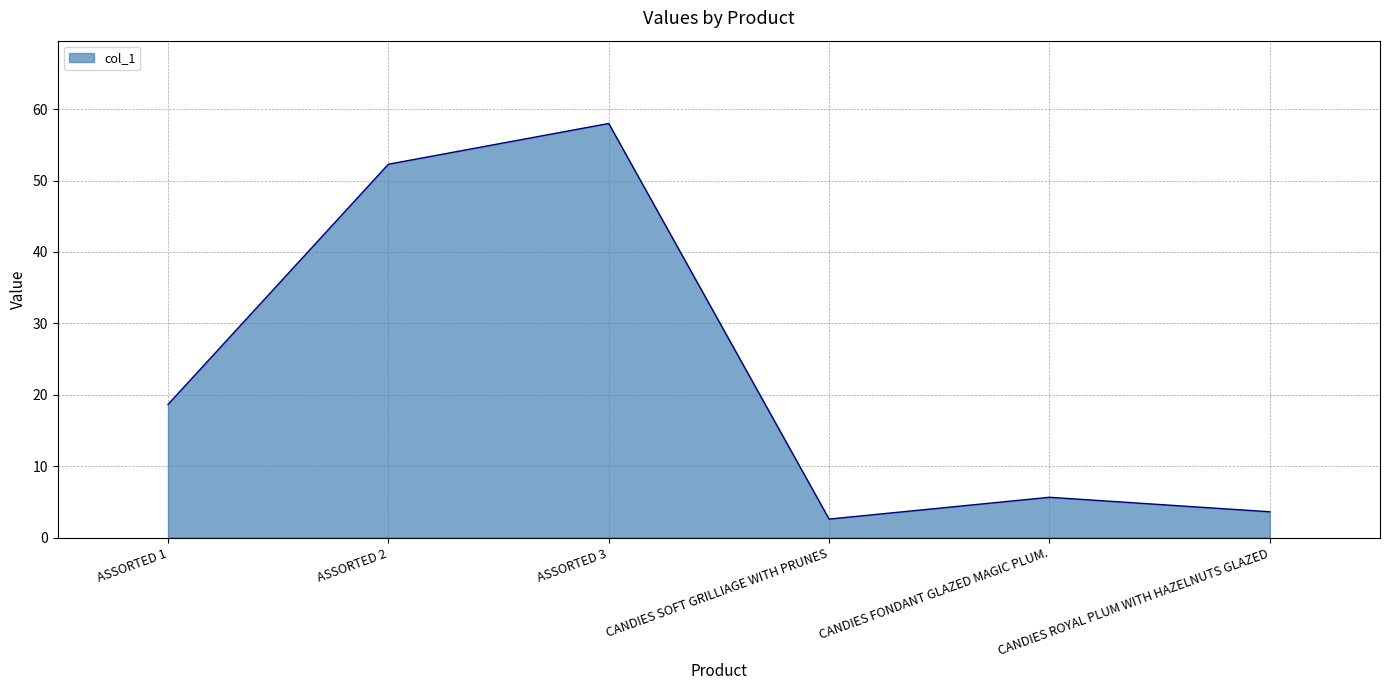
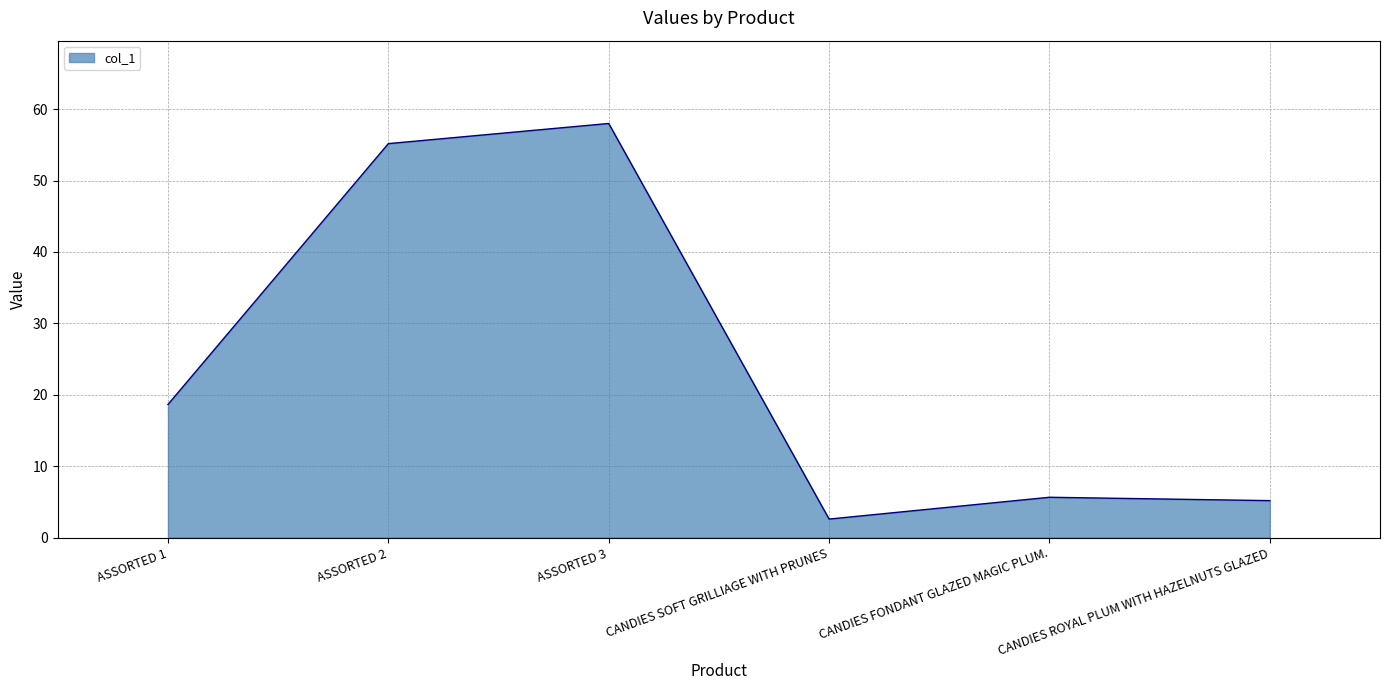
ASSORTED 2: 52 -> 55
CANDIES ROYAL PLUM WITH HAZELNUTS GLAZED: 4 -> 5
